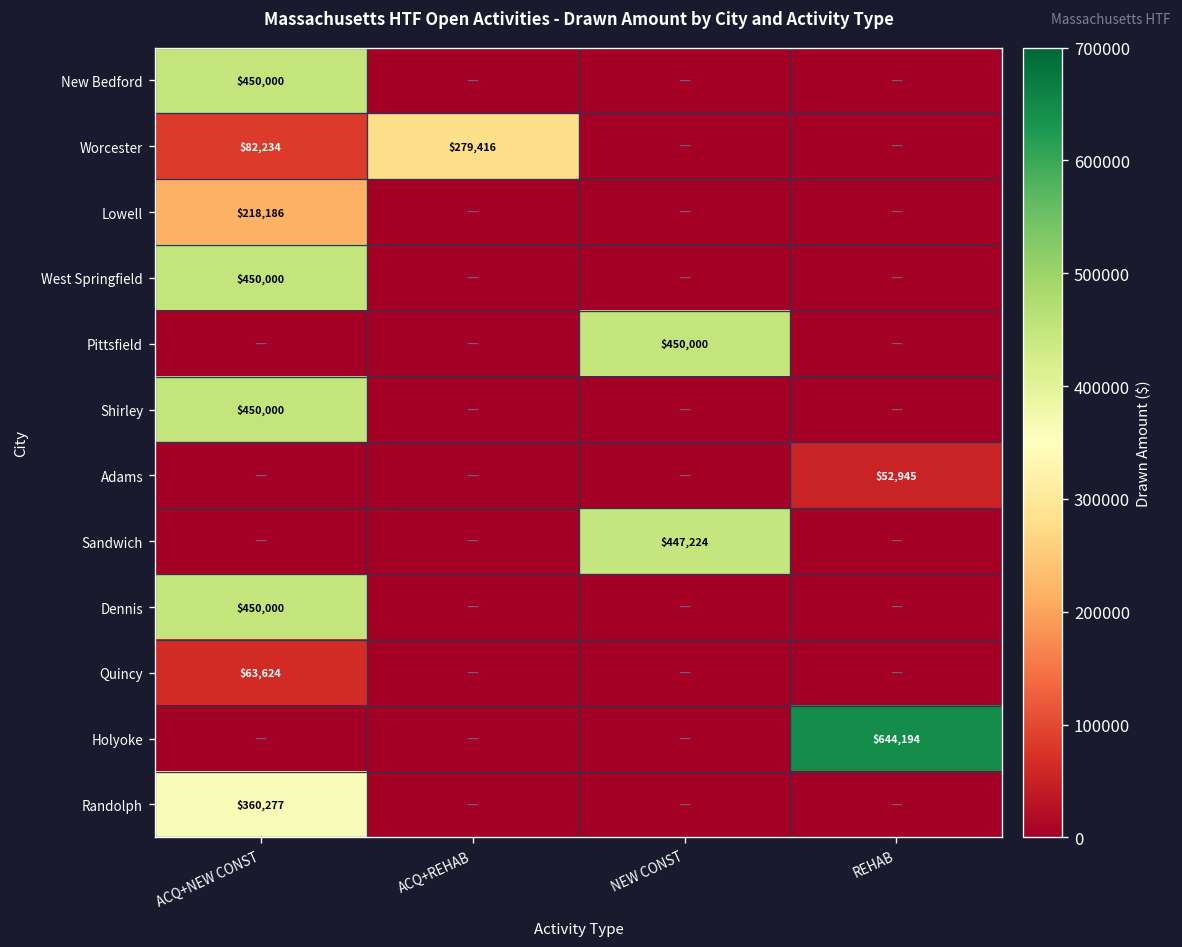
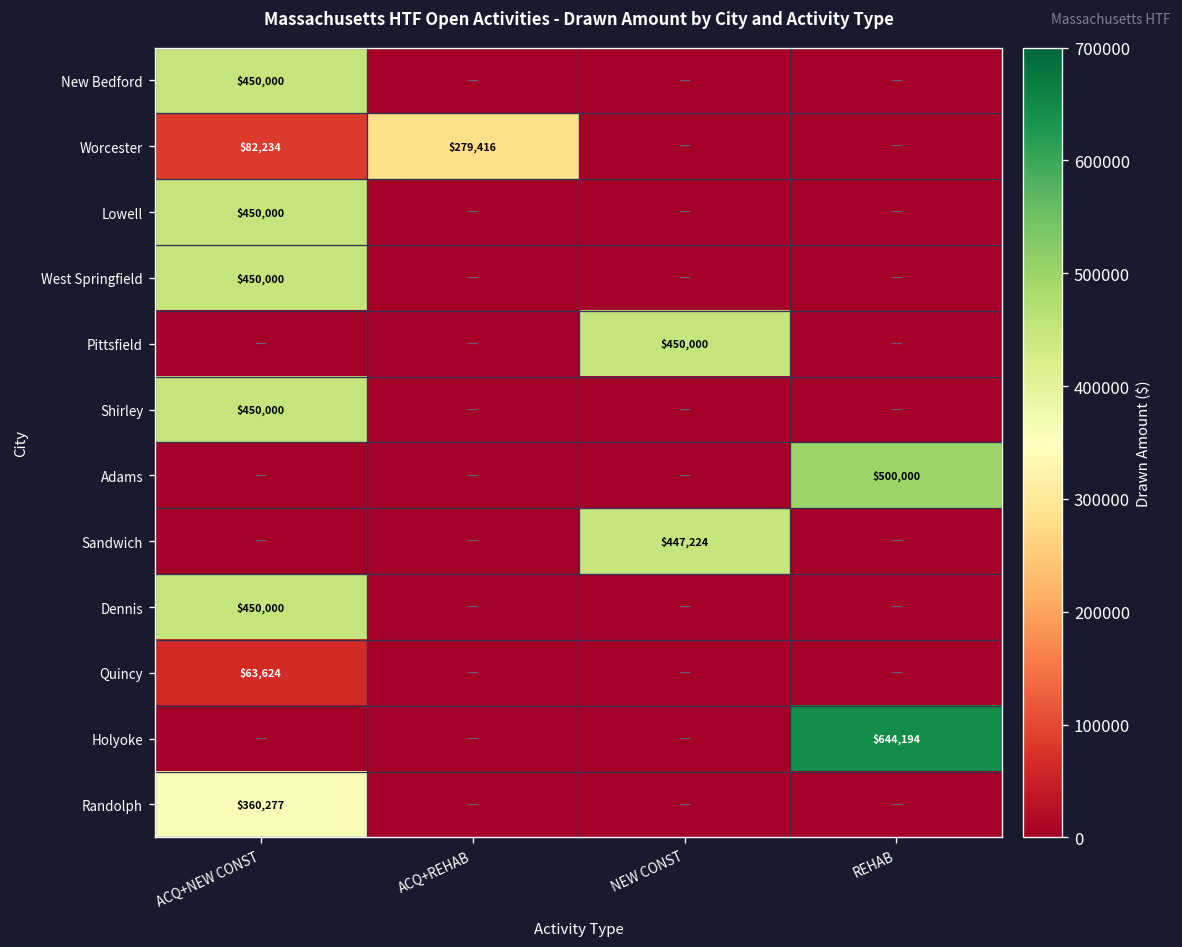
Lowell, ACQ+NEW CONST: $218,186 -> $450,000
Adams, REHAB: $52,945 -> $500,000
